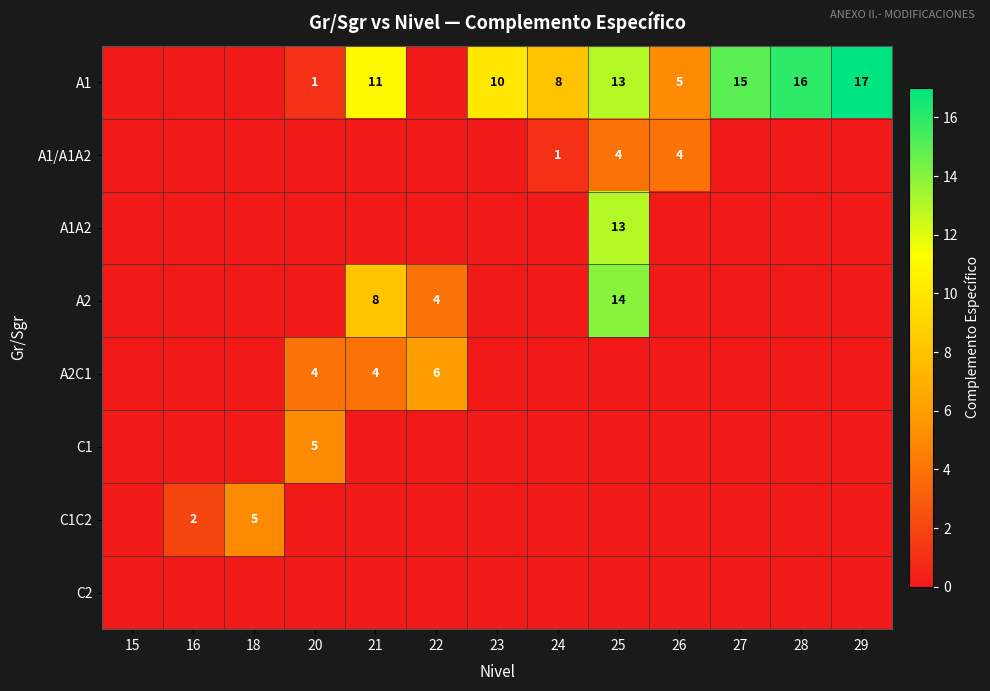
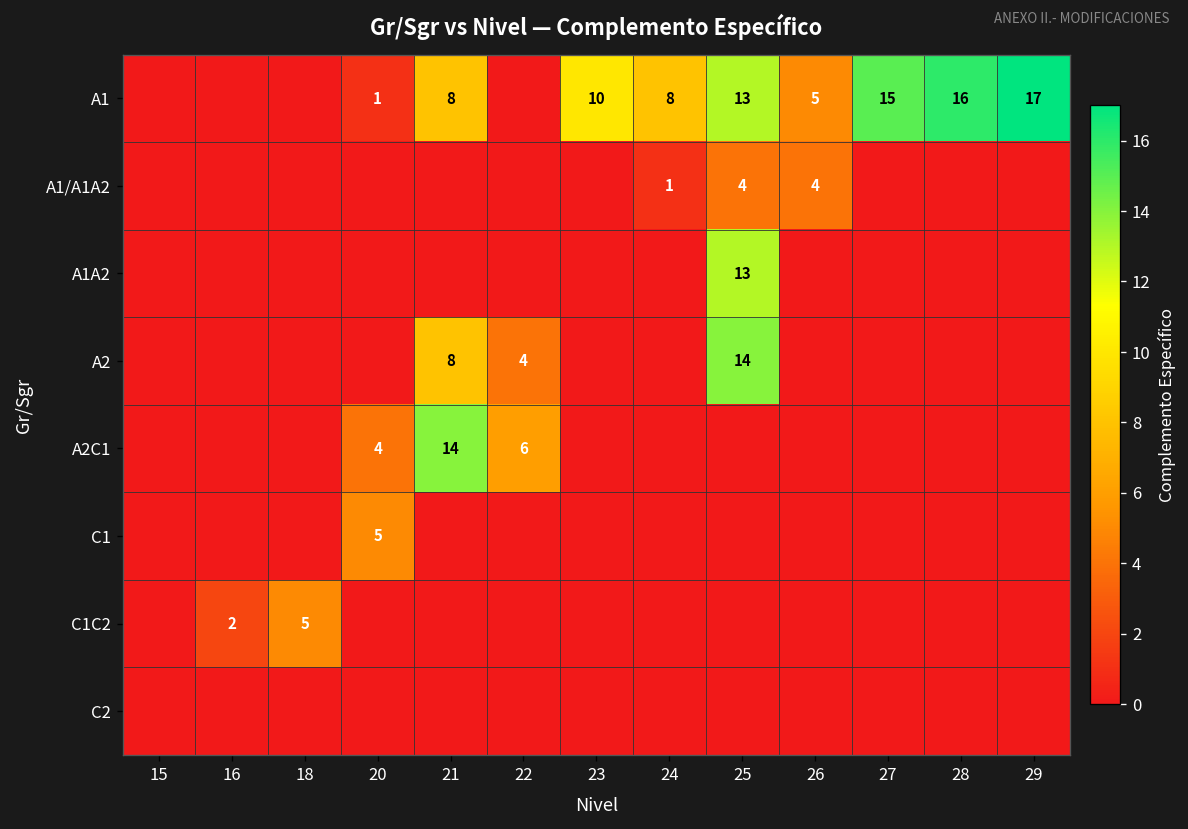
A1, 21: 11 -> 8
A2C1, 21: 4 -> 14
